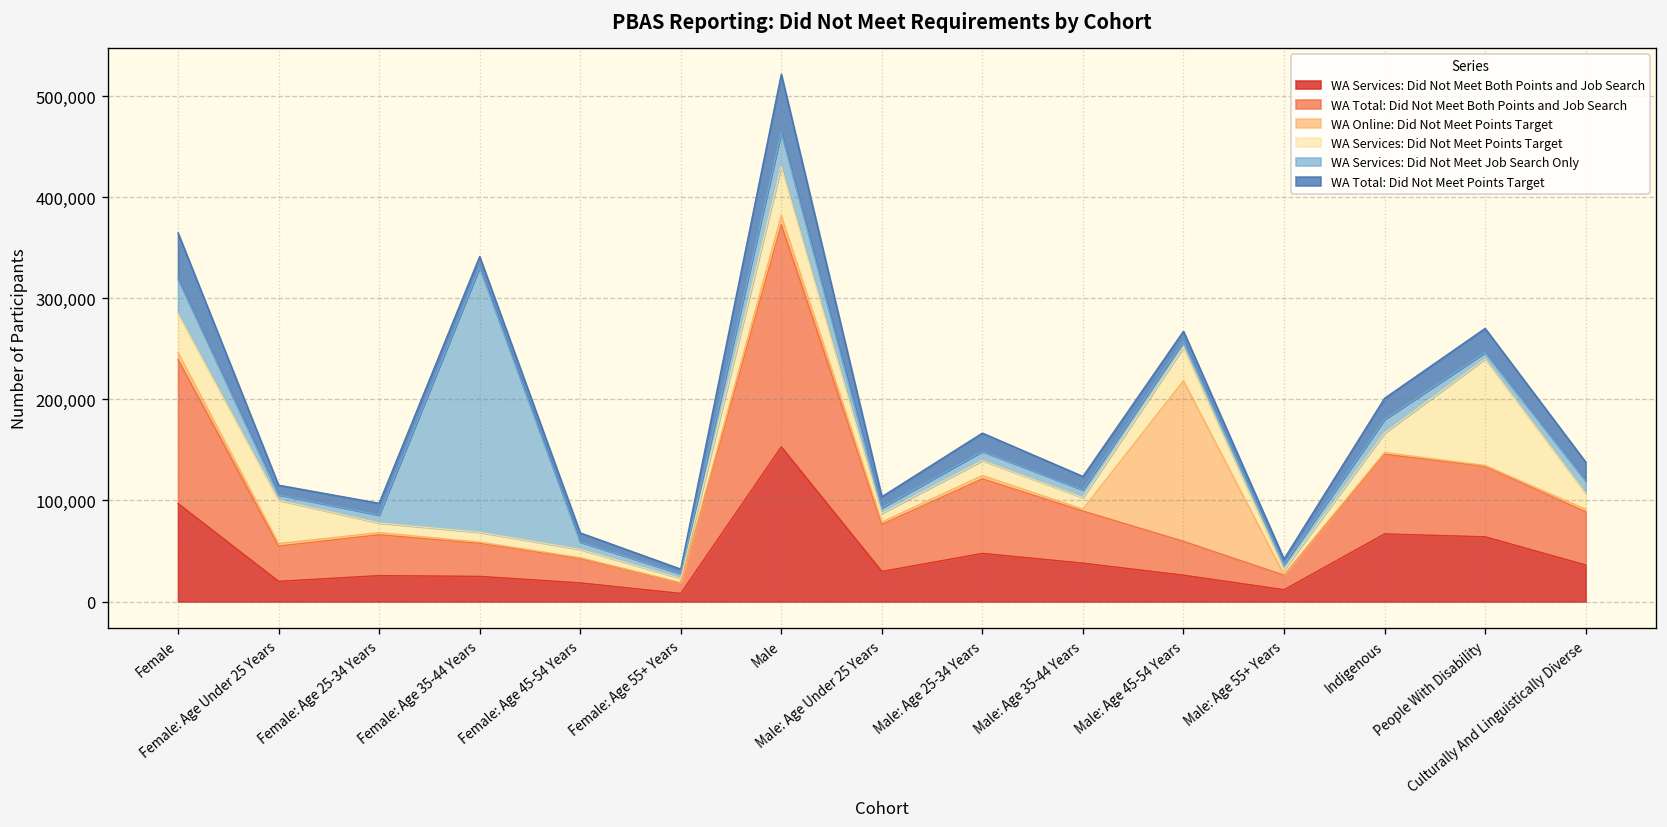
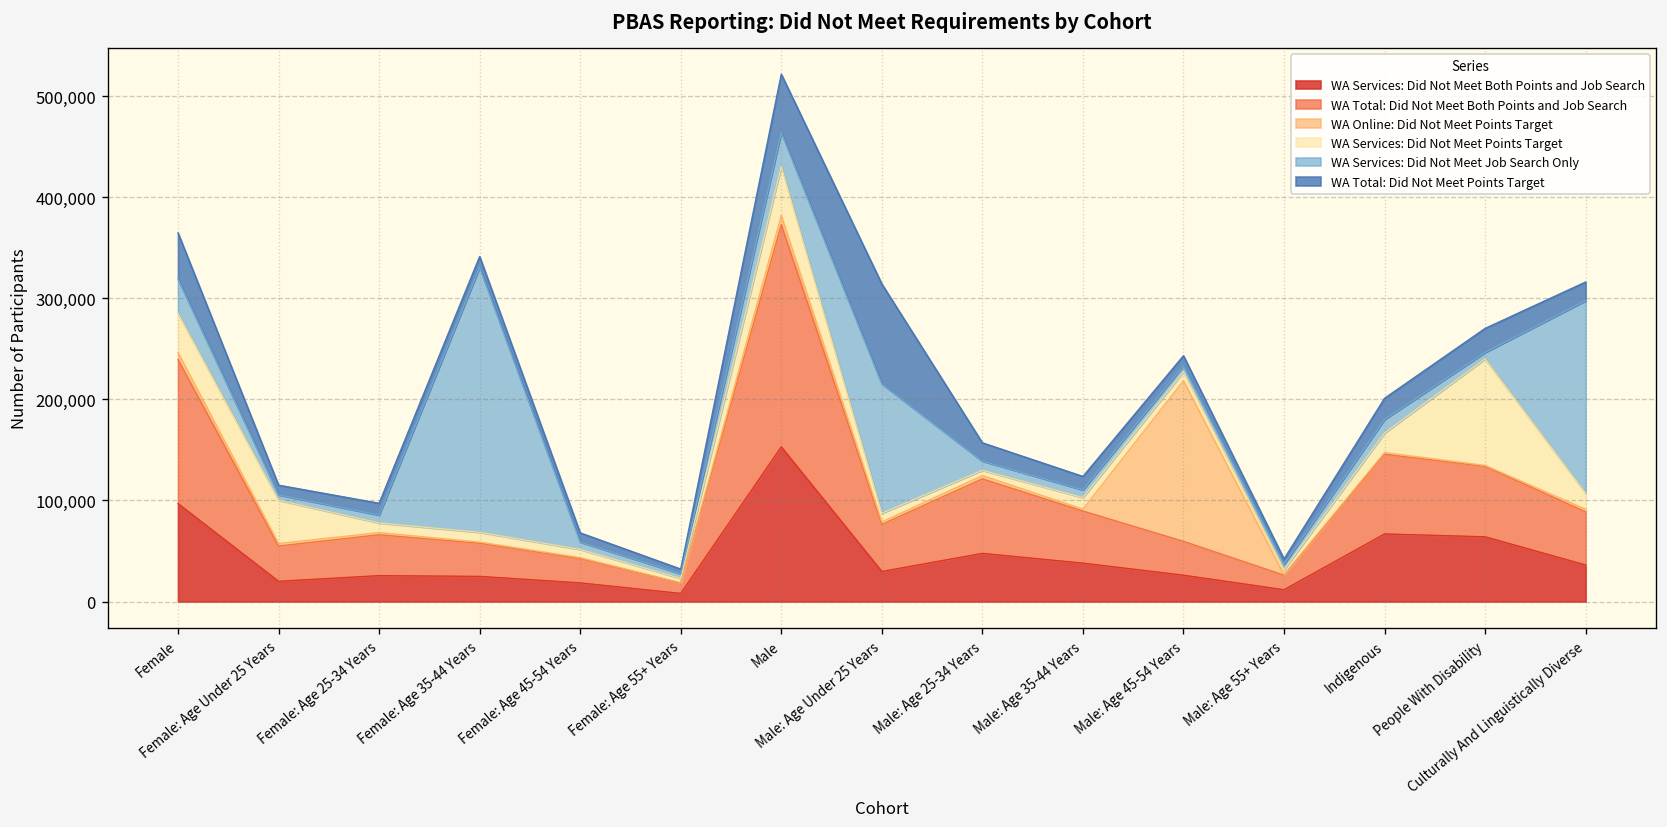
WA Services: Did Not Meet Job Search Only, Male: Age Under 25 Years: 10,000 -> 130,000
WA Total: Did Not Meet Points Target, Male: Age Under 25 Years: 10,000 -> 100,000
WA Services: Did Not Meet Points Target, Male: Age 25-34 Years: 15,000 -> 5,000
WA Services: Did Not Meet Points Target, Male: Age 45-54 Years: 30,000 -> 10,000
WA Services: Did Not Meet Job Search Only, Culturally And Linguistically Diverse: 10,000 -> 190,000
